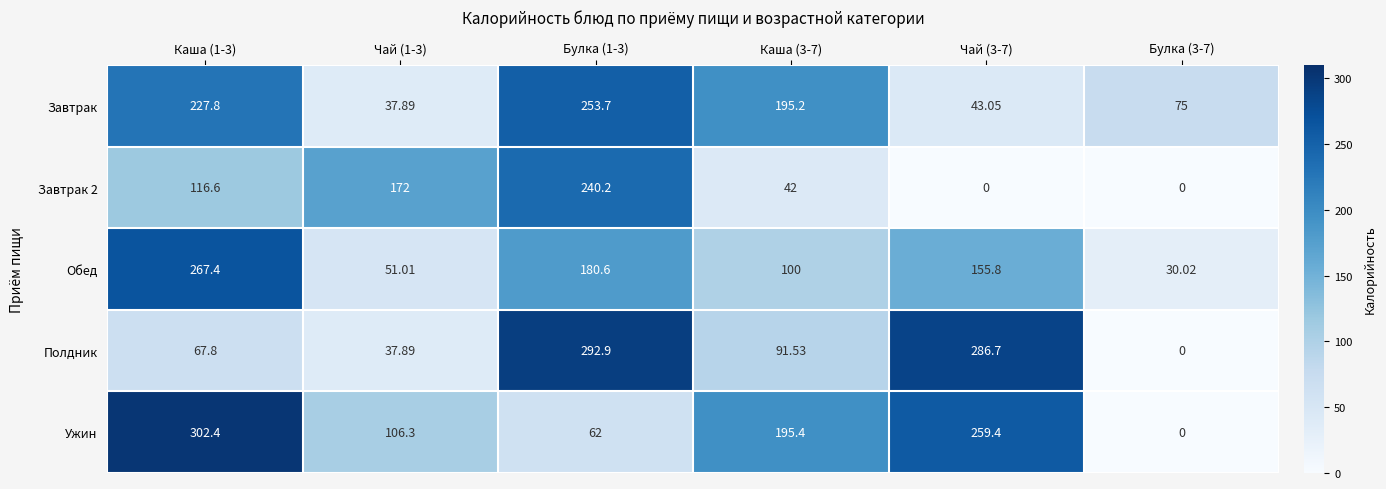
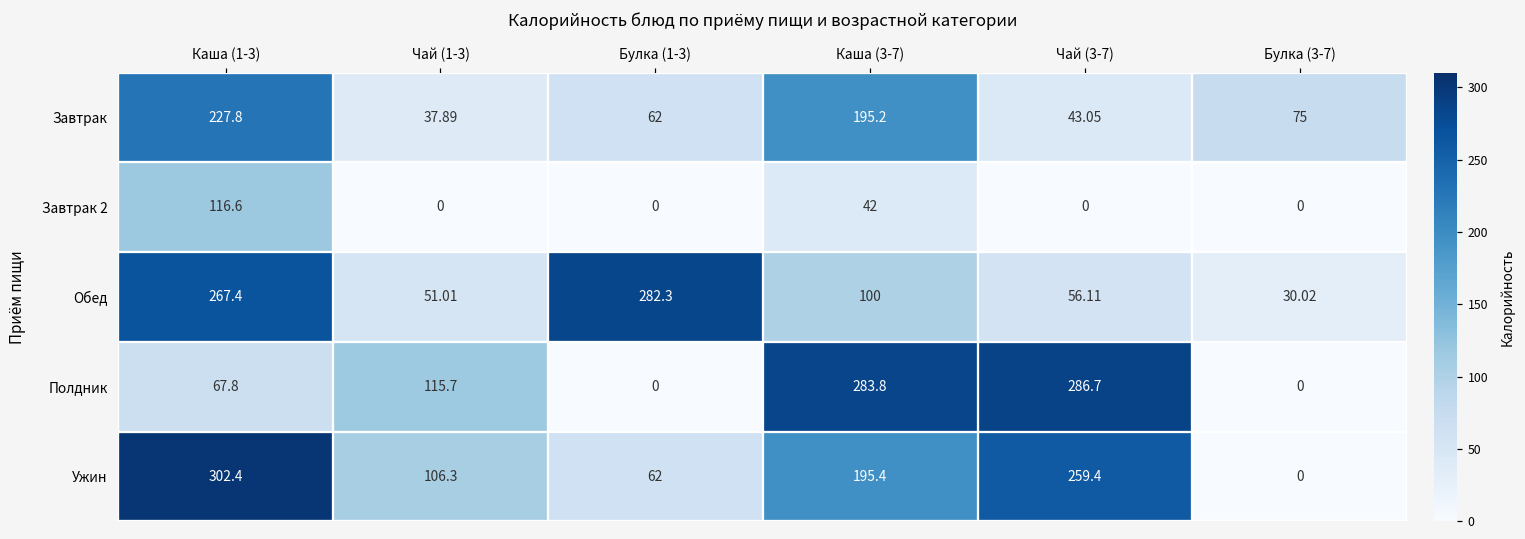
Завтрак, Булка (1-3): 253.7 -> 62
Завтрак 2, Чай (1-3): 172 -> 0
Завтрак 2, Булка (1-3): 240.2 -> 0
Обед, Булка (1-3): 180.6 -> 282.3
Обед, Чай (3-7): 155.8 -> 56.11
Полдник, Чай (1-3): 37.89 -> 115.7
Полдник, Булка (1-3): 292.9 -> 0
Полдник, Каша (3-7): 91.53 -> 283.8
